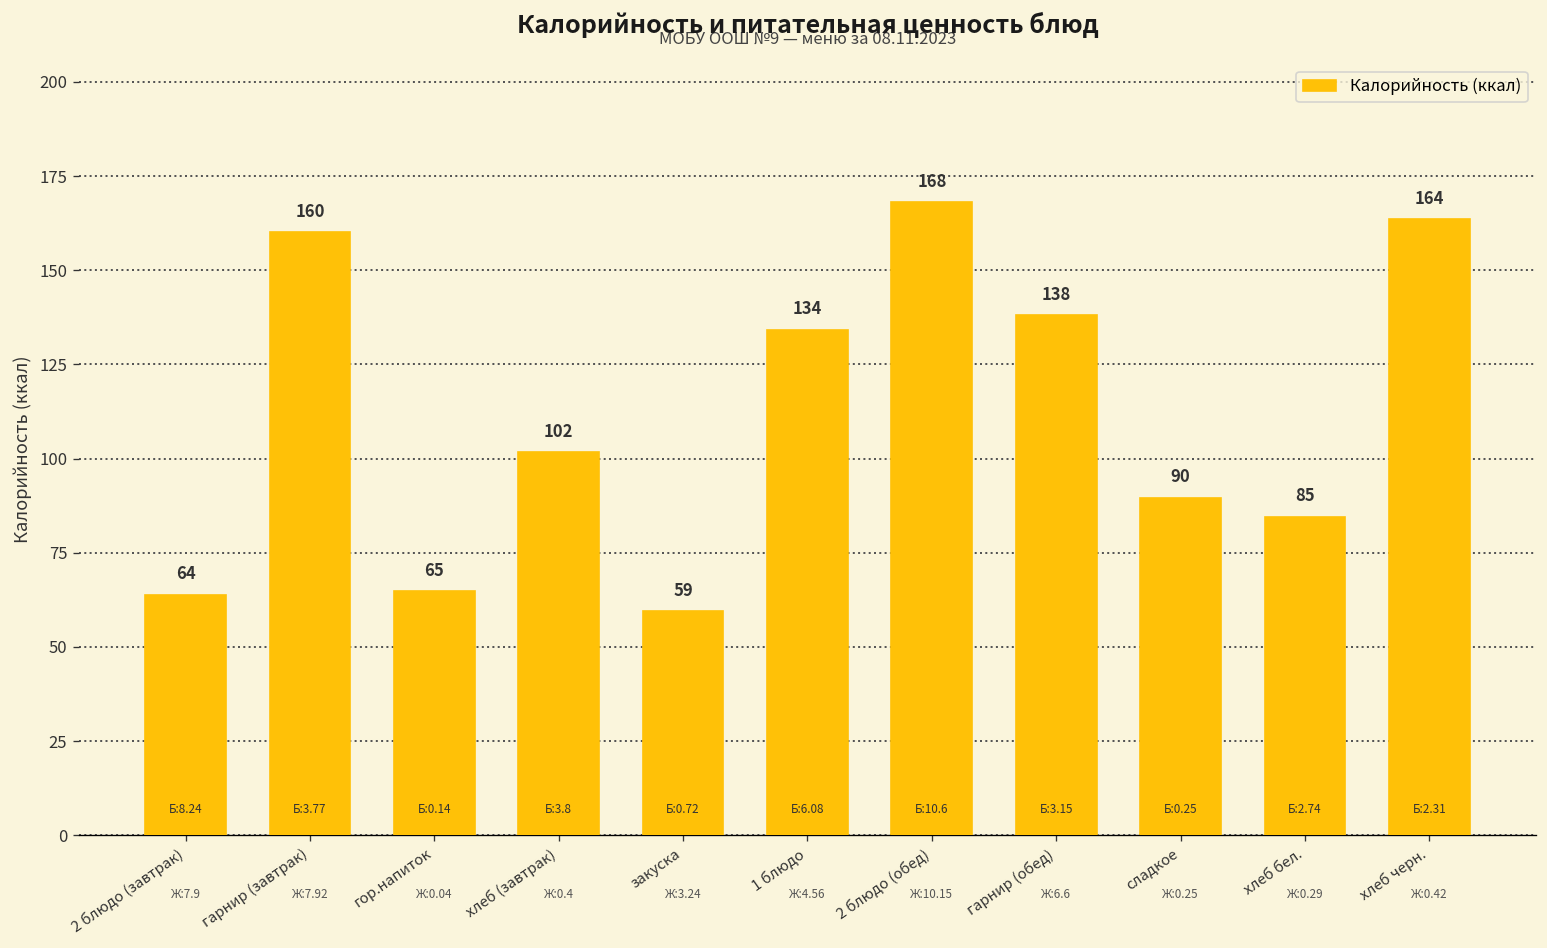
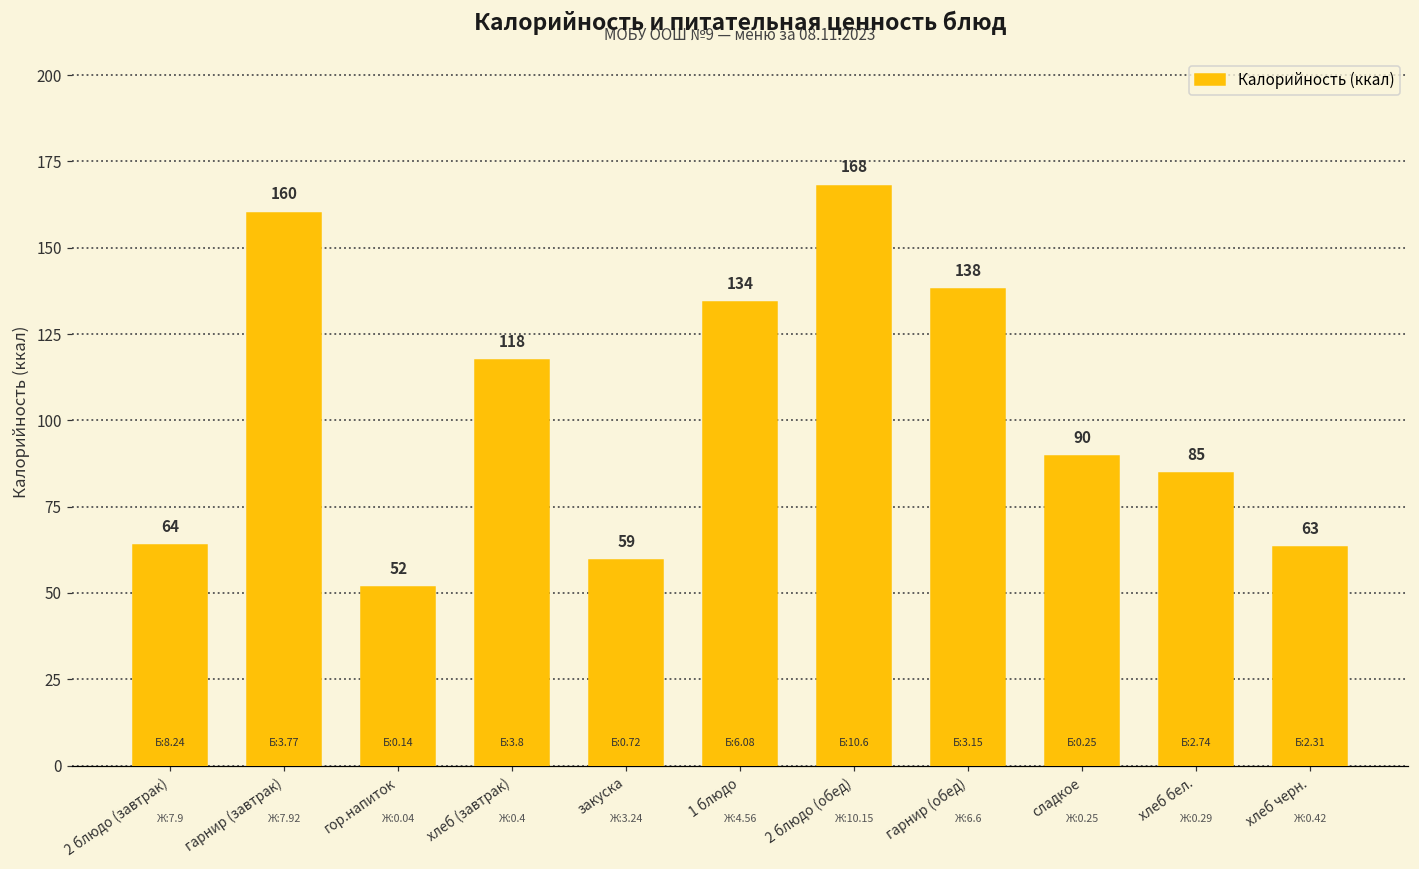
гор.напиток: 65 -> 52
хлеб (завтрак): 102 -> 118
хлеб черн.: 164 -> 63
